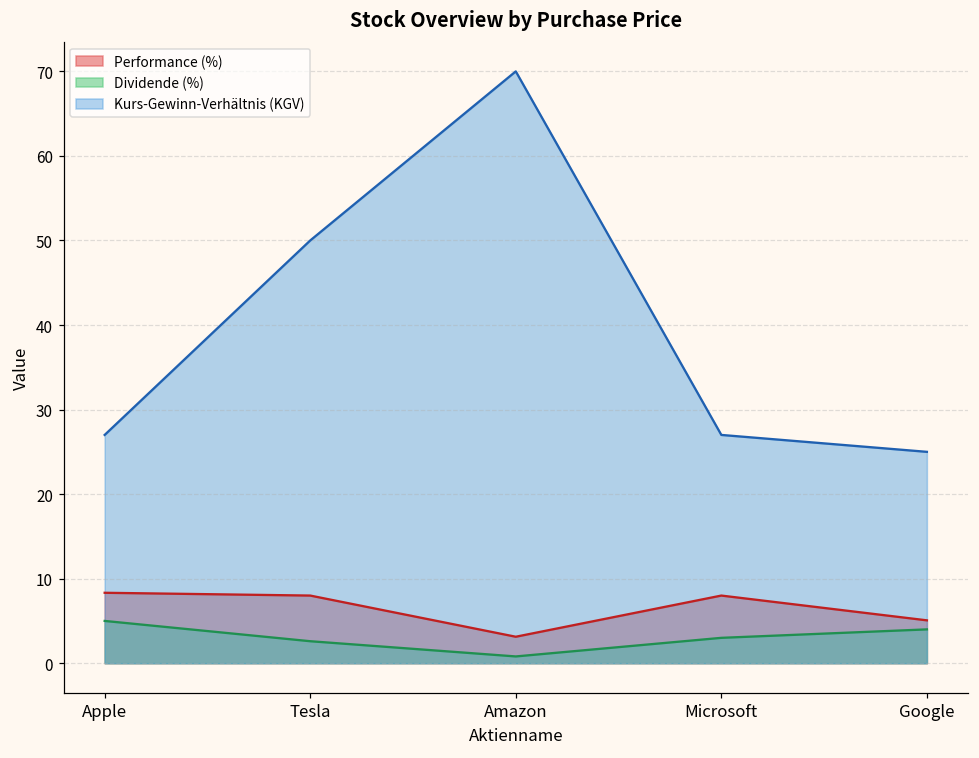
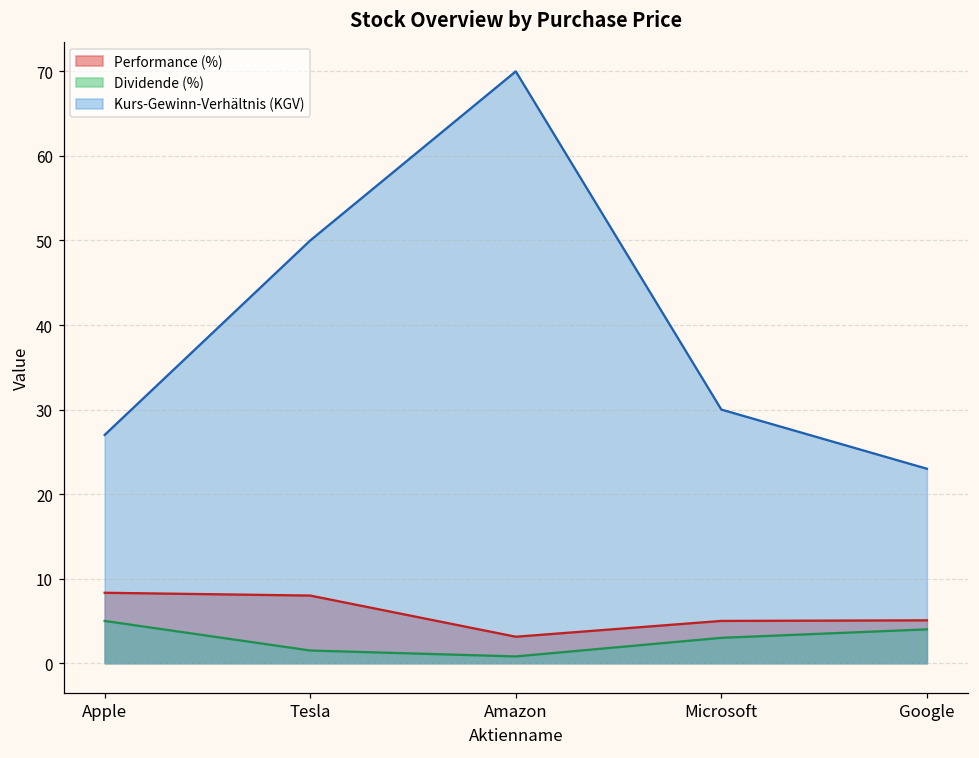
Dividende (%), Tesla: 3 -> 2
Performance (%), Microsoft: 8 -> 5
Kurs-Gewinn-Verhältnis (KGV), Microsoft: 27 -> 30
Kurs-Gewinn-Verhältnis (KGV), Google: 25 -> 23
